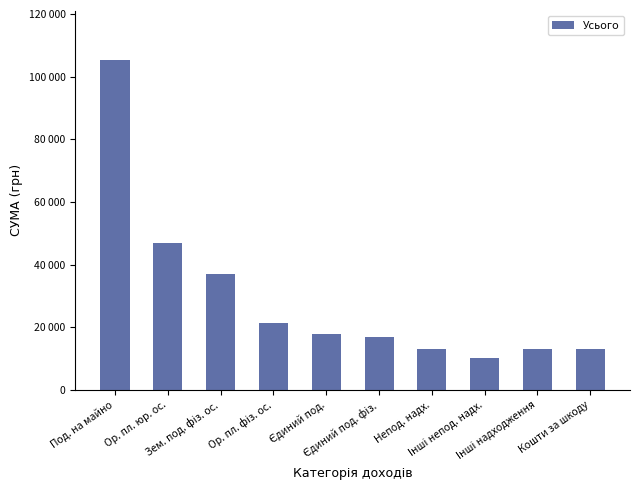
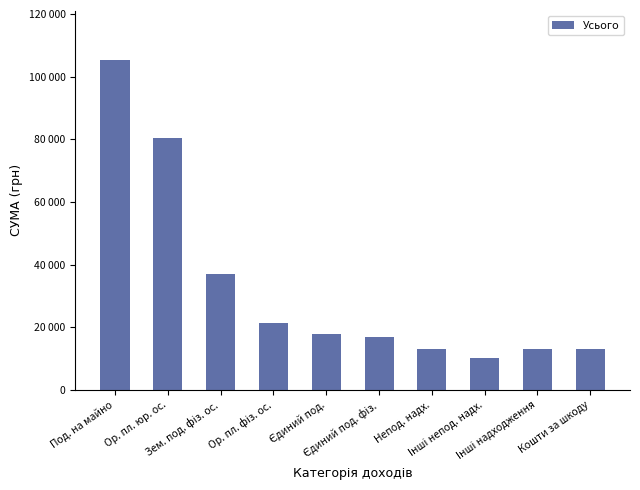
Ор. пл. юр. ос.: 47000 -> 81000
